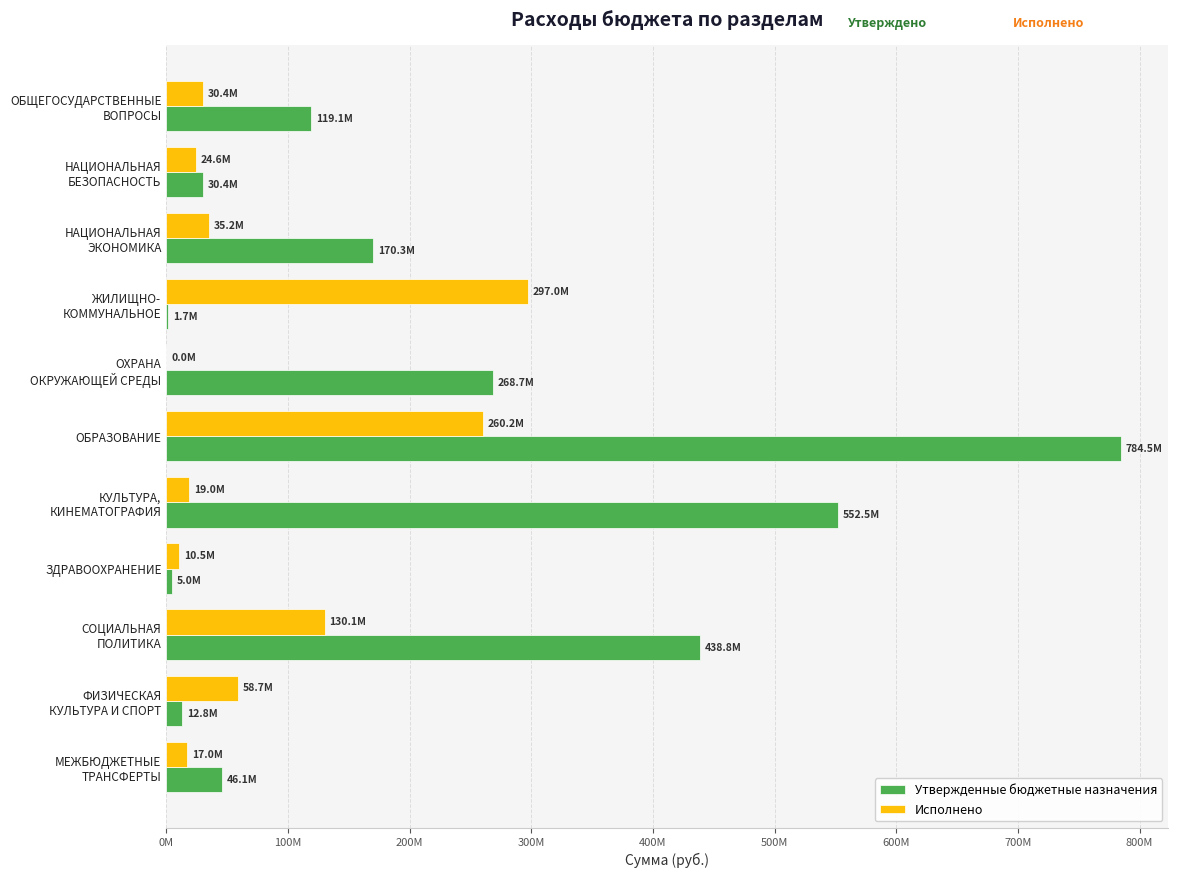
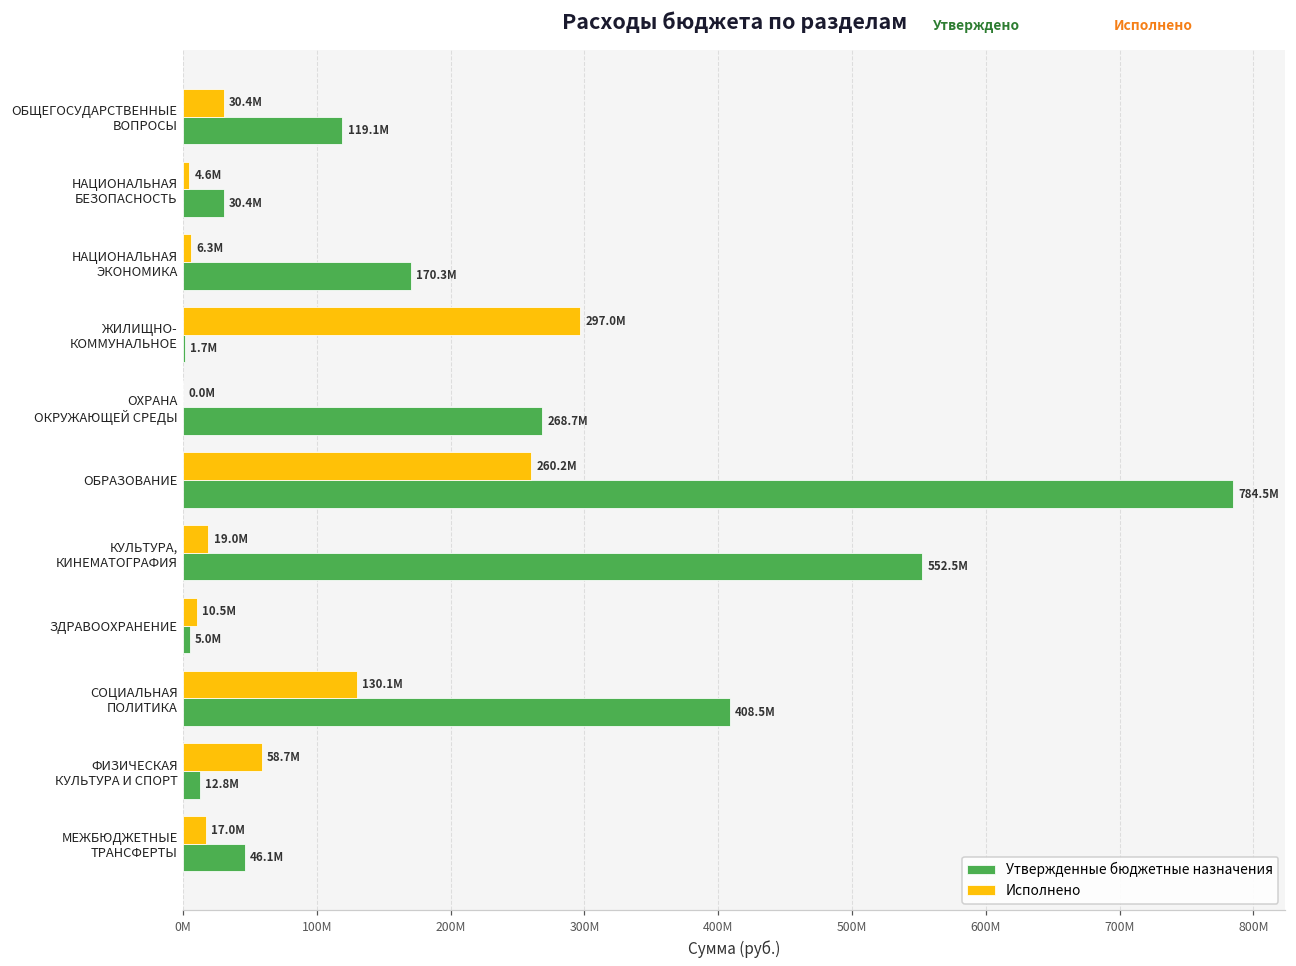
Исполнено, НАЦИОНАЛЬНАЯ БЕЗОПАСНОСТЬ: 24.6M -> 4.6M
Исполнено, НАЦИОНАЛЬНАЯ ЭКОНОМИКА: 35.2M -> 6.3M
Утвержденные бюджетные назначения, СОЦИАЛЬНАЯ ПОЛИТИКА: 438.8M -> 408.5M
